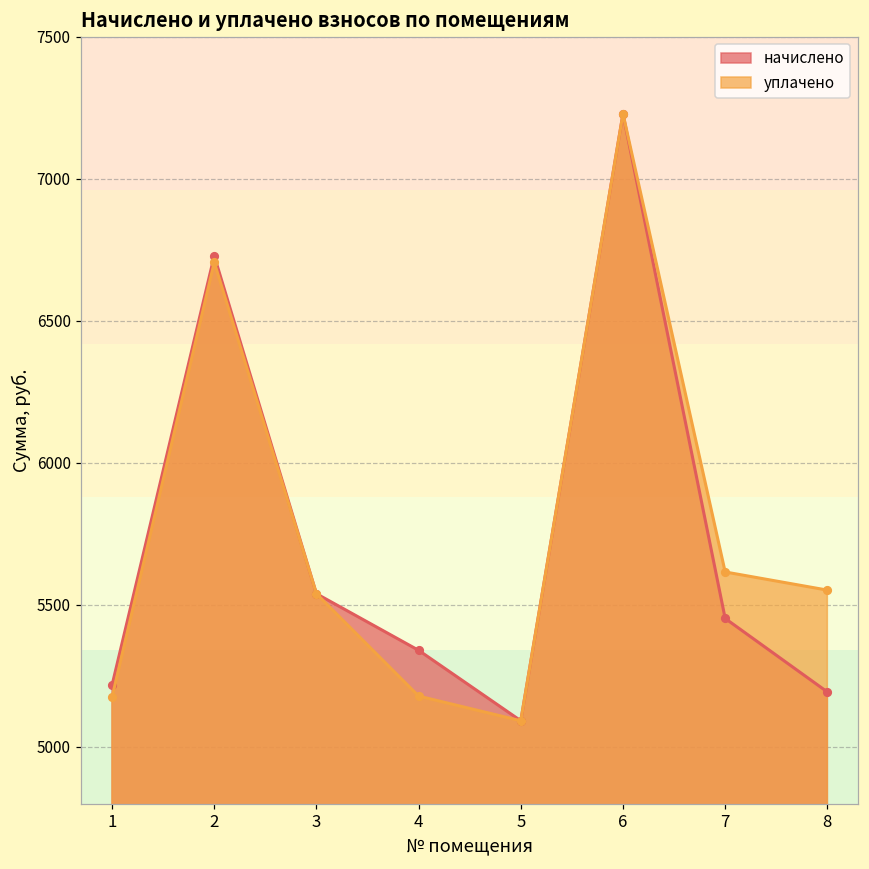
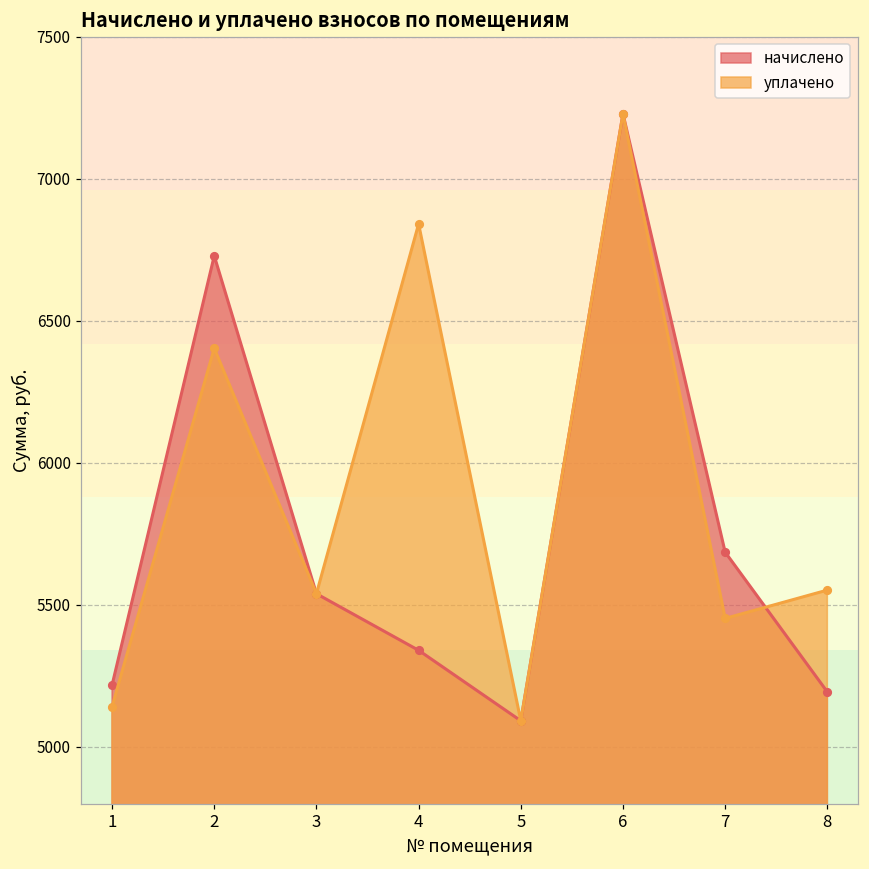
уплачено, 1: 5180 -> 5140
уплачено, 2: 6710 -> 6400
уплачено, 4: 5180 -> 6840
начислено, 7: 5450 -> 5690
уплачено, 7: 5620 -> 5450
